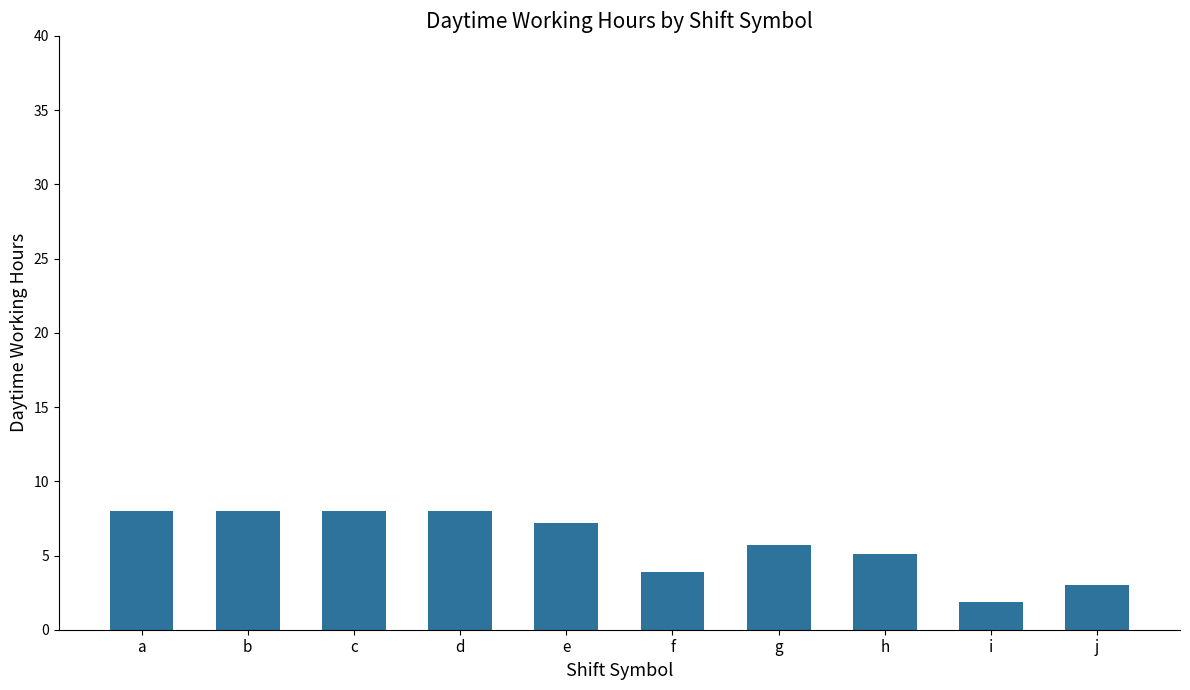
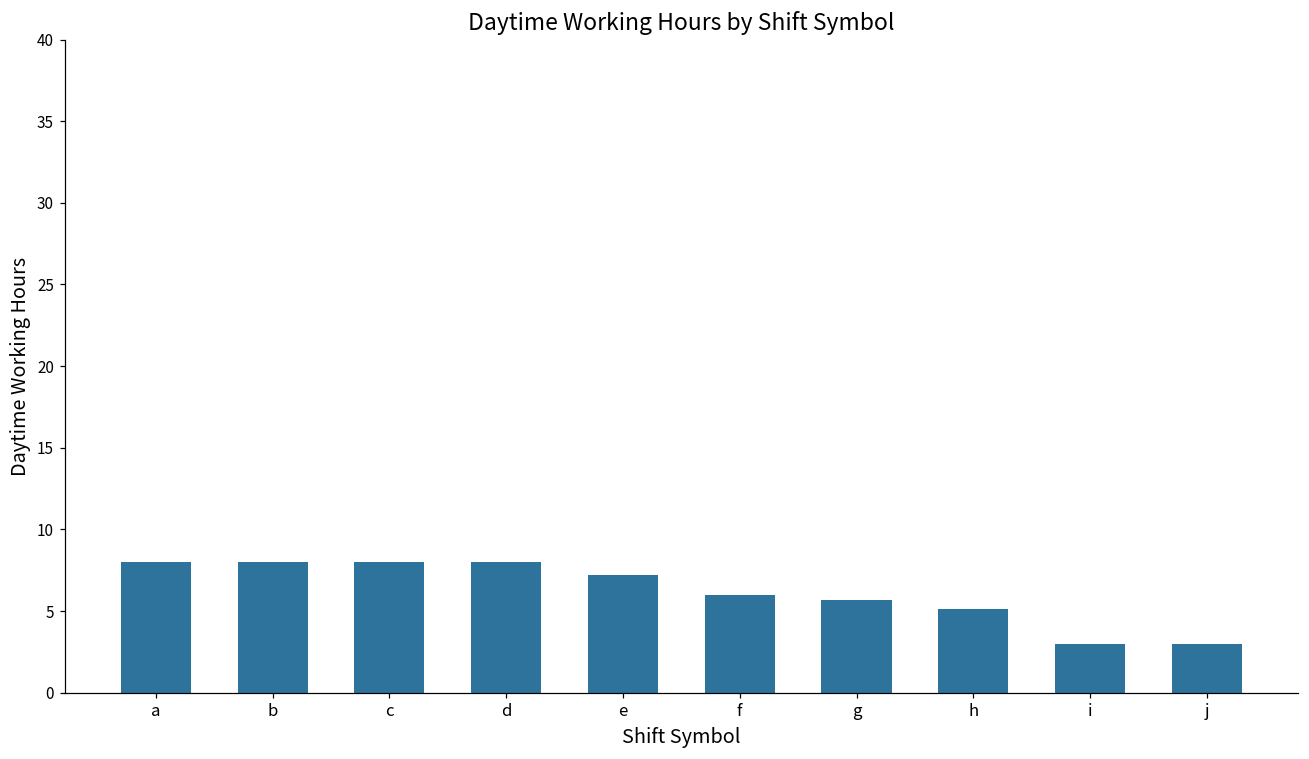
f: 3.9 -> 6.0
i: 1.9 -> 3.0
